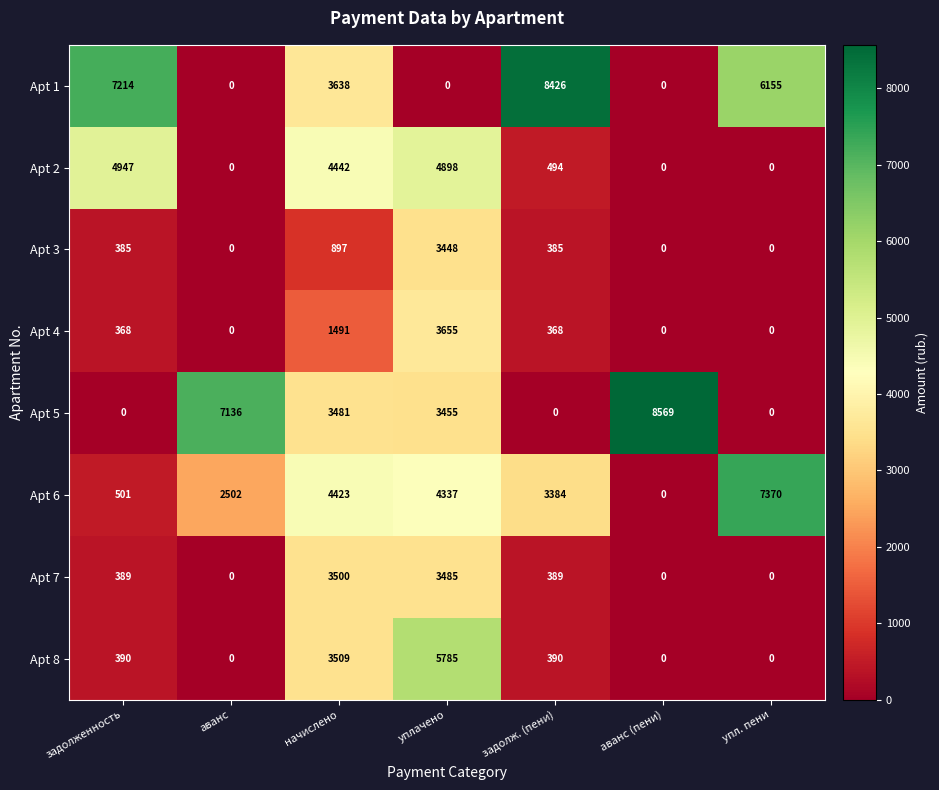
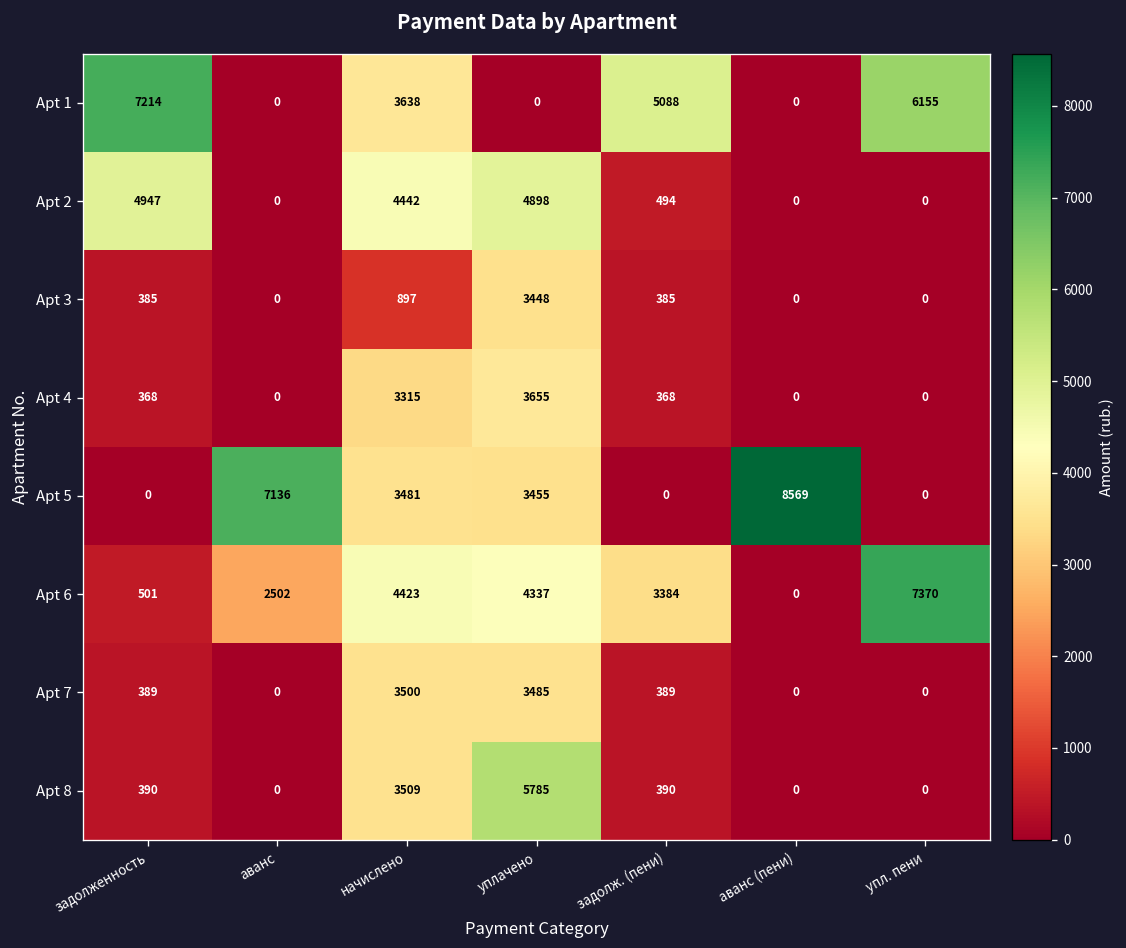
Apt 1, задолж. (пени): 8426 -> 5088
Apt 4, начислено: 1491 -> 3315
